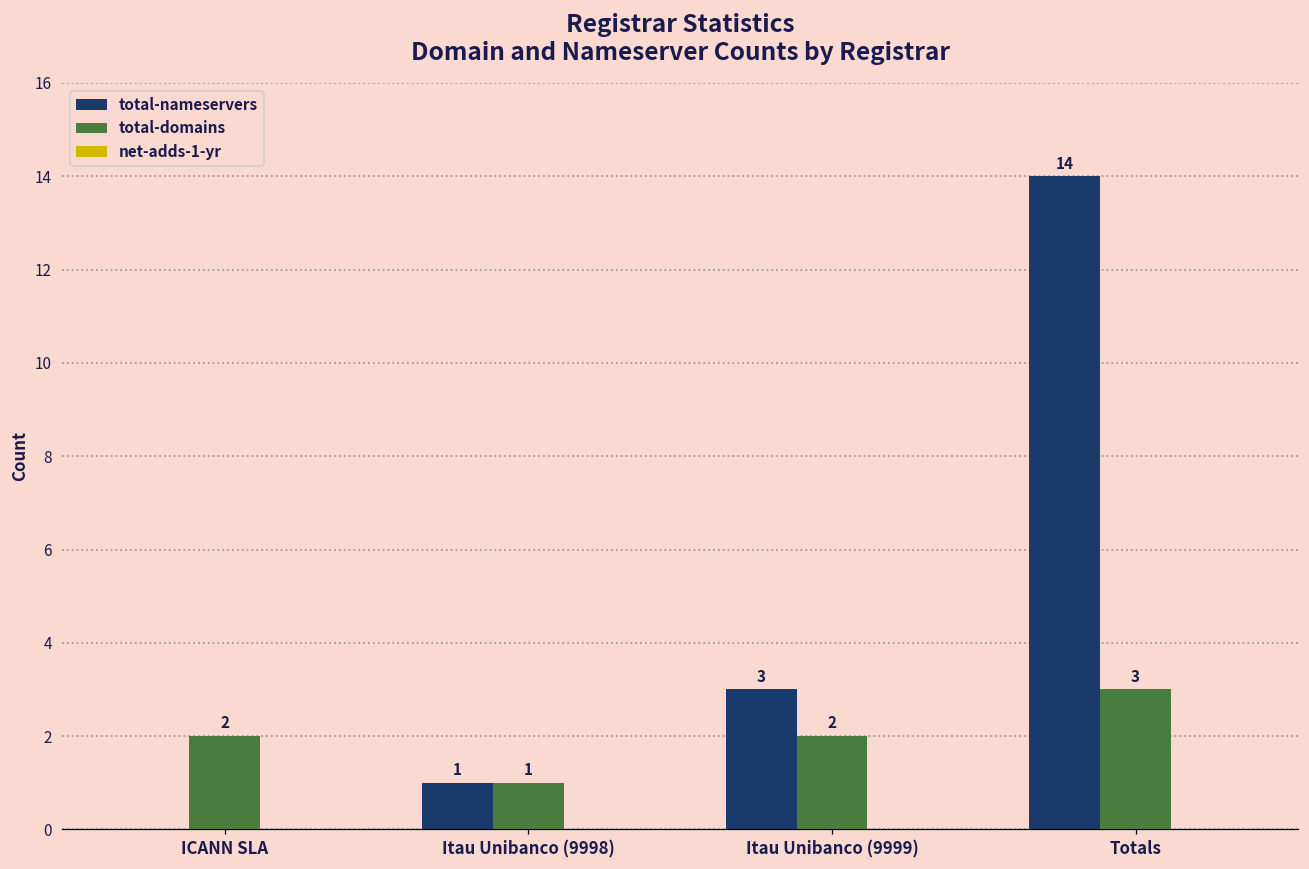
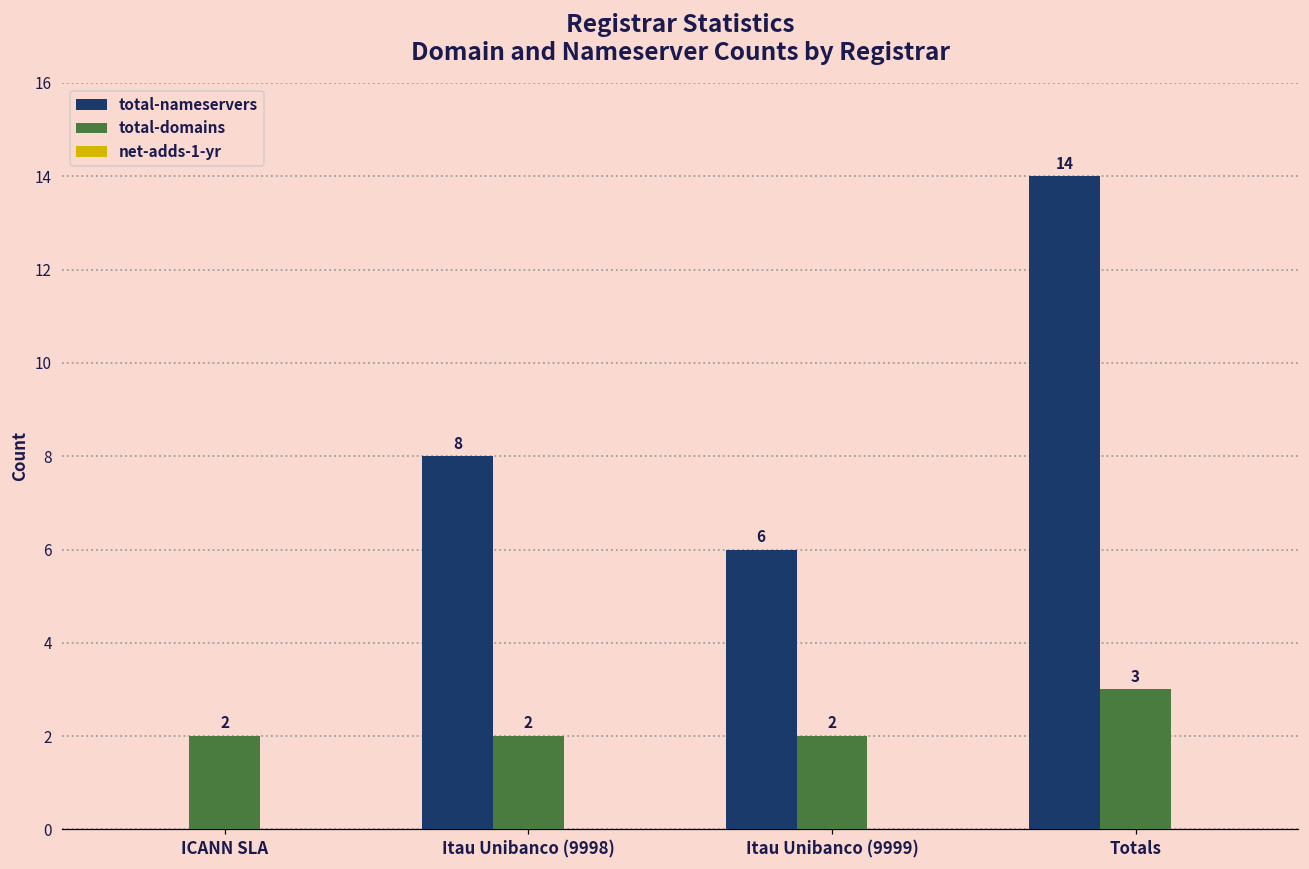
total-nameservers, Itau Unibanco (9998): 1 -> 8
total-domains, Itau Unibanco (9998): 1 -> 2
total-nameservers, Itau Unibanco (9999): 3 -> 6
